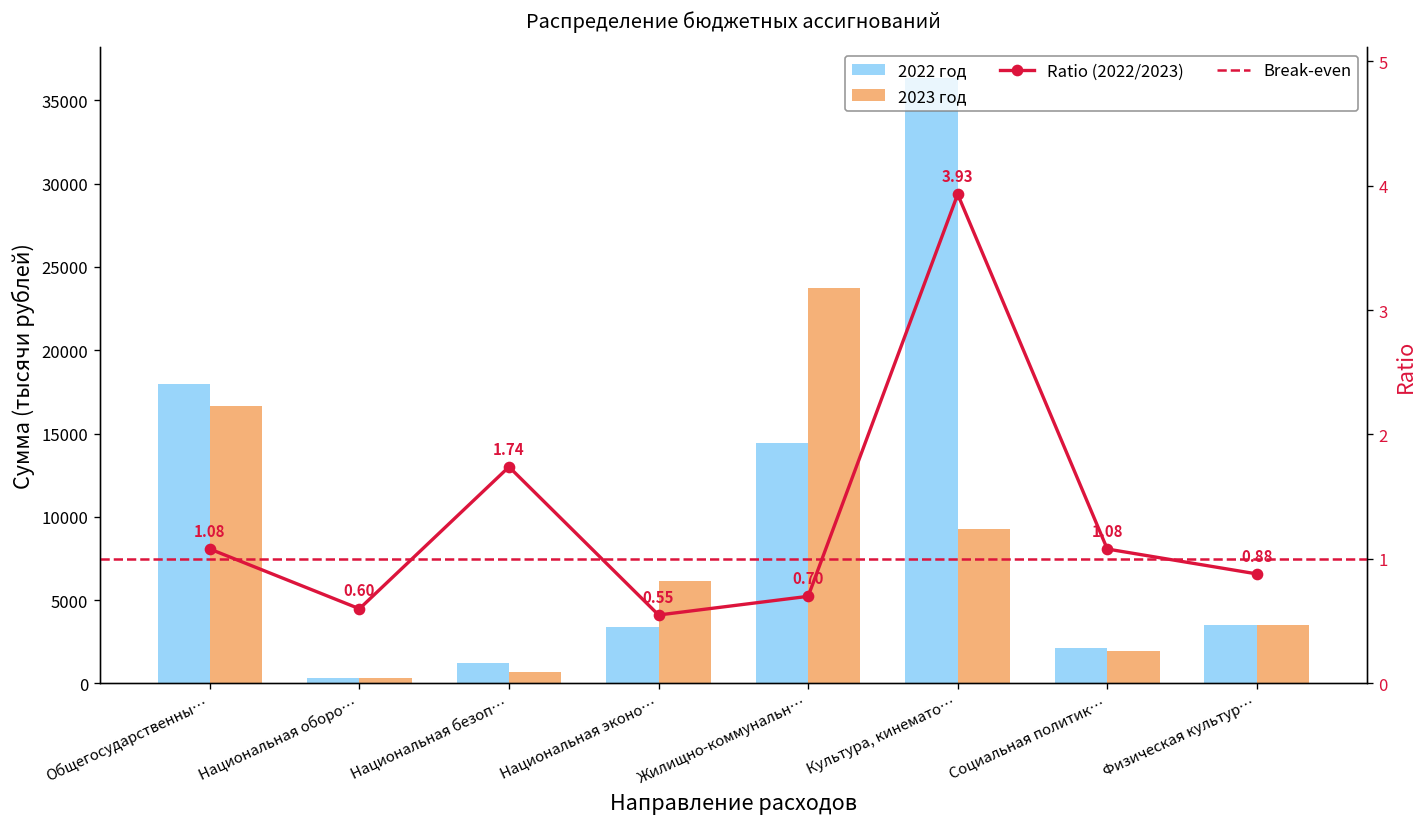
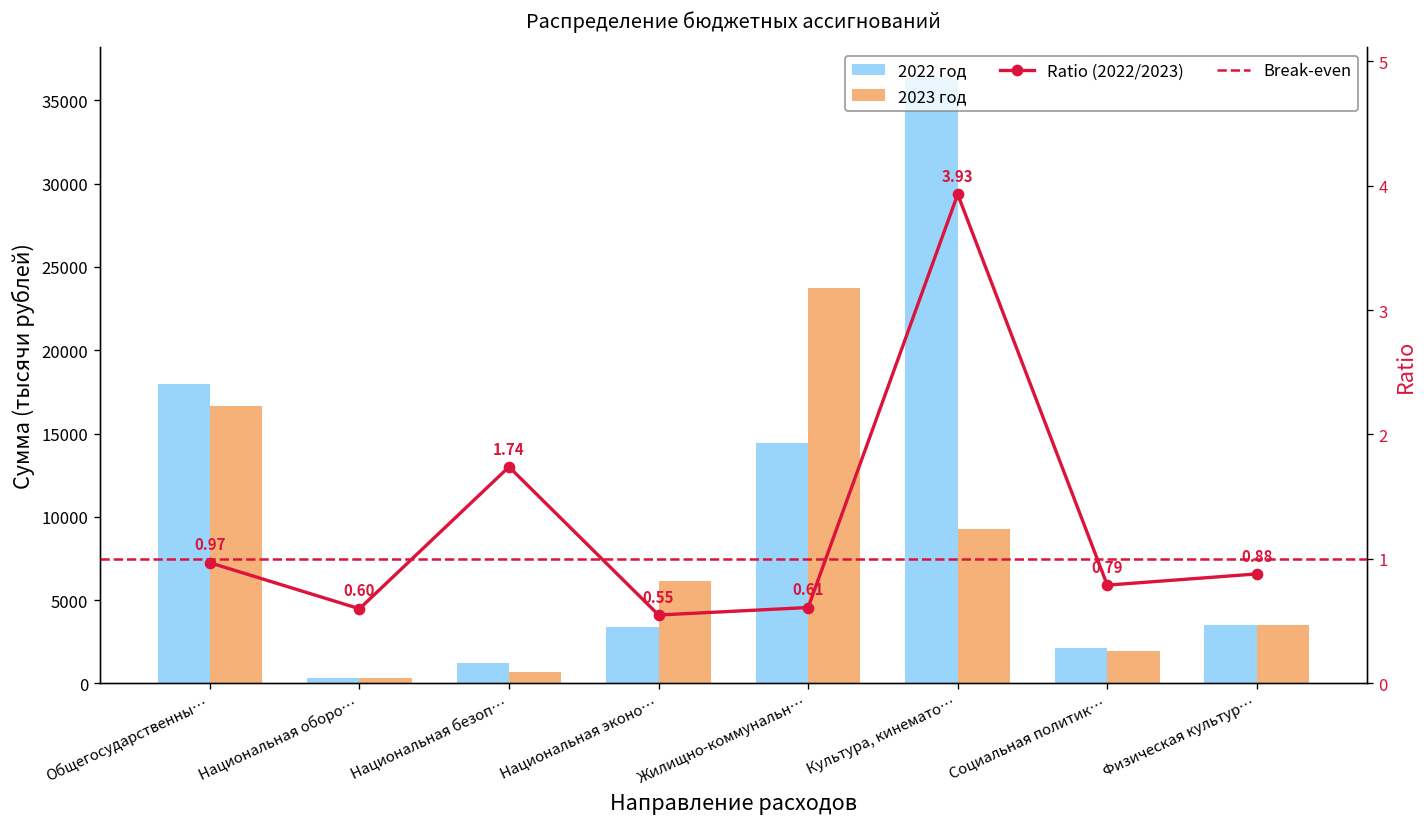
Ratio (2022/2023), Общегосударственны…: 1.08 -> 0.97
Ratio (2022/2023), Жилищно-коммунальн…: 0.70 -> 0.61
Ratio (2022/2023), Социальная политик…: 1.08 -> 0.79
